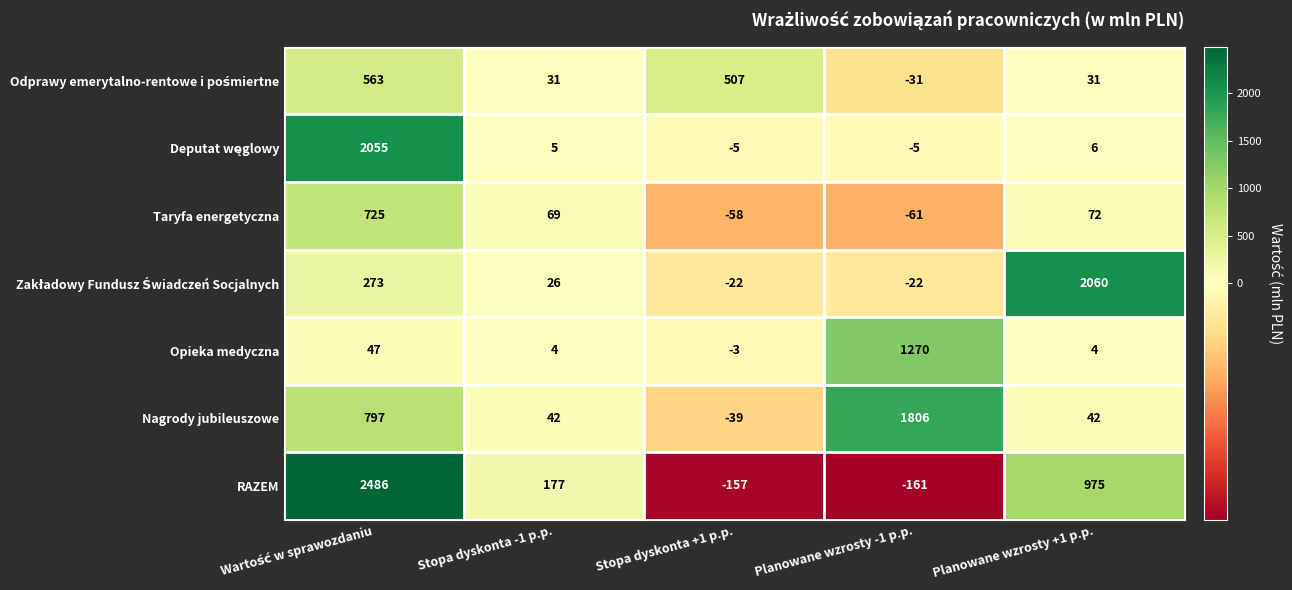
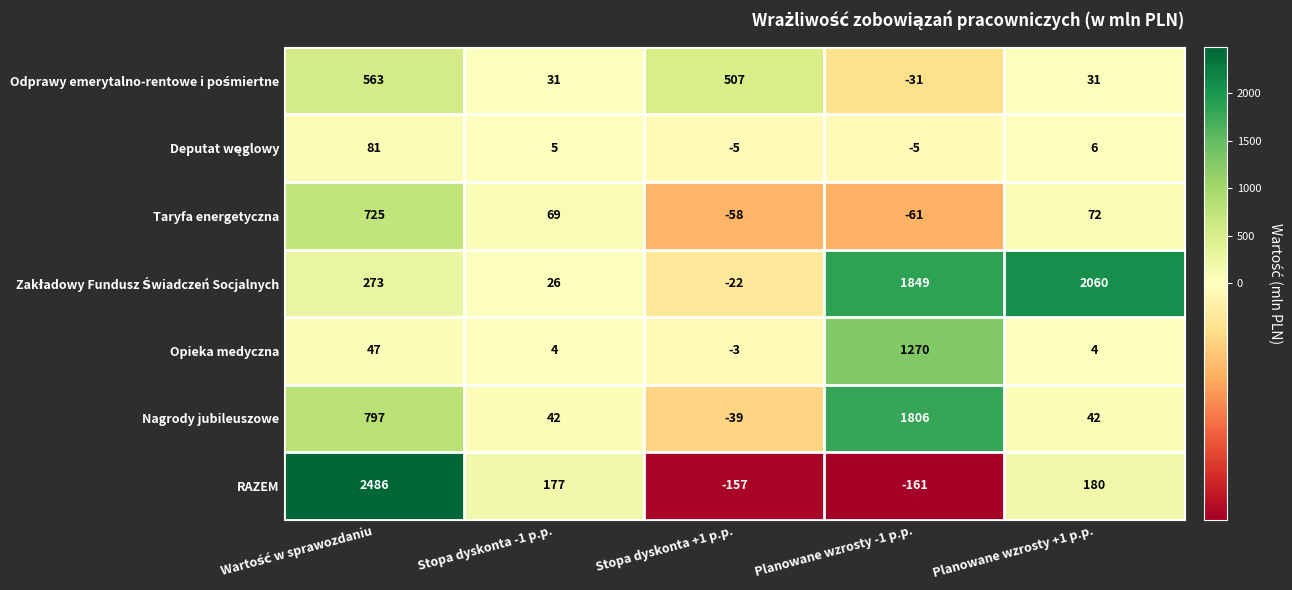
Deputat węglowy, Wartość w sprawozdaniu: 2055 -> 81
Zakładowy Fundusz Świadczeń Socjalnych, Planowane wzrosty -1 p.p.: -22 -> 1849
RAZEM, Planowane wzrosty +1 p.p.: 975 -> 180
